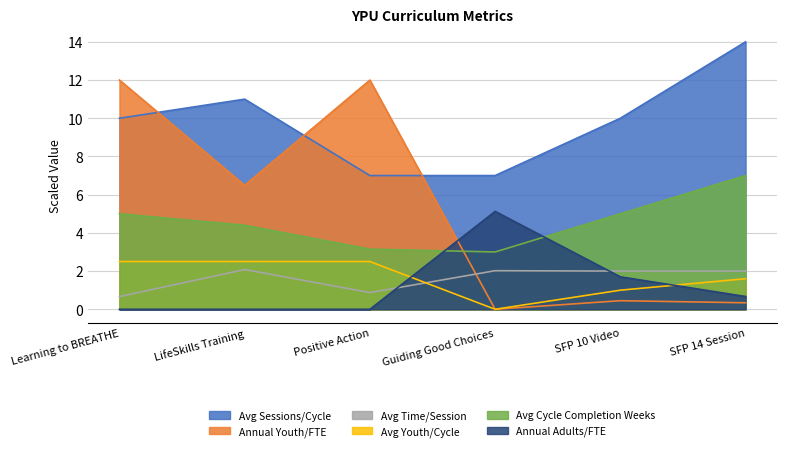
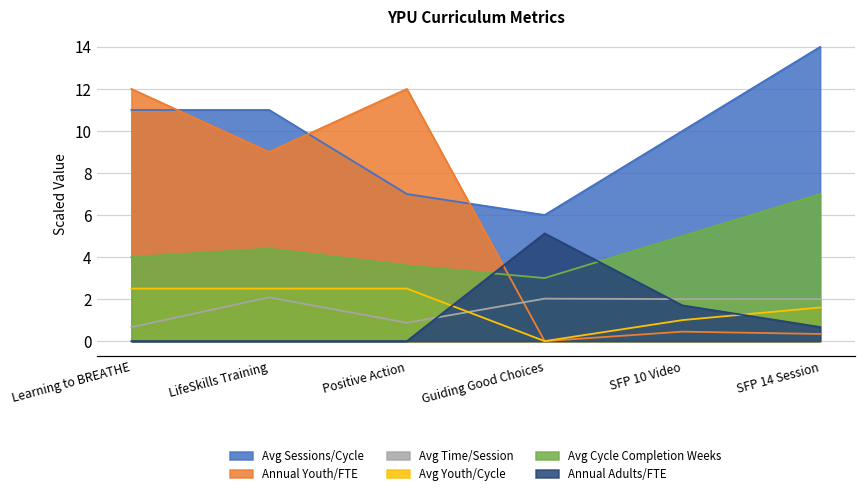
Avg Sessions/Cycle, Learning to BREATHE: 10 -> 11
Avg Cycle Completion Weeks, Learning to BREATHE: 5.0 -> 4.0
Annual Youth/FTE, LifeSkills Training: 6.5 -> 9.0
Avg Cycle Completion Weeks, Positive Action: 3.2 -> 3.6
Avg Sessions/Cycle, Guiding Good Choices: 7 -> 6
